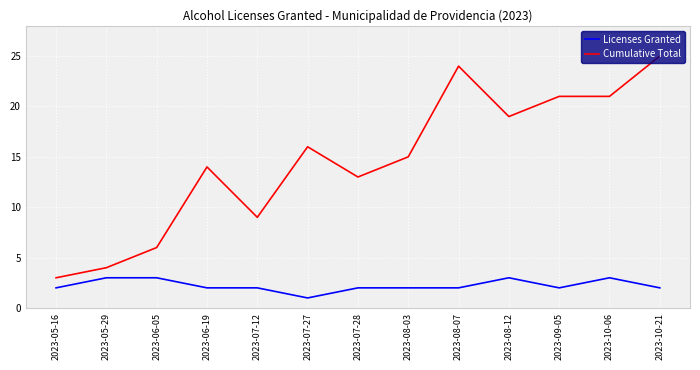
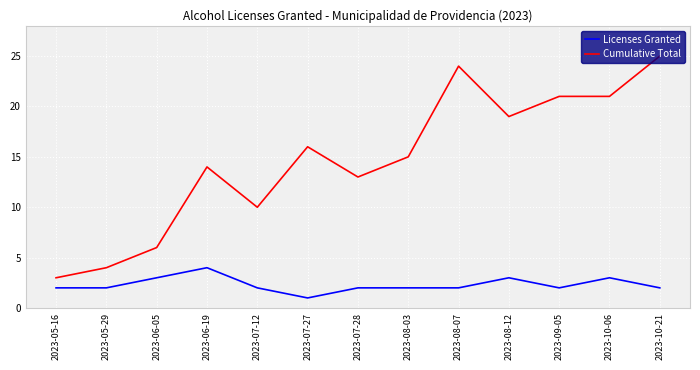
Licenses Granted, 2023-05-29: 3 -> 2
Licenses Granted, 2023-06-19: 2 -> 4
Cumulative Total, 2023-07-12: 9 -> 10
